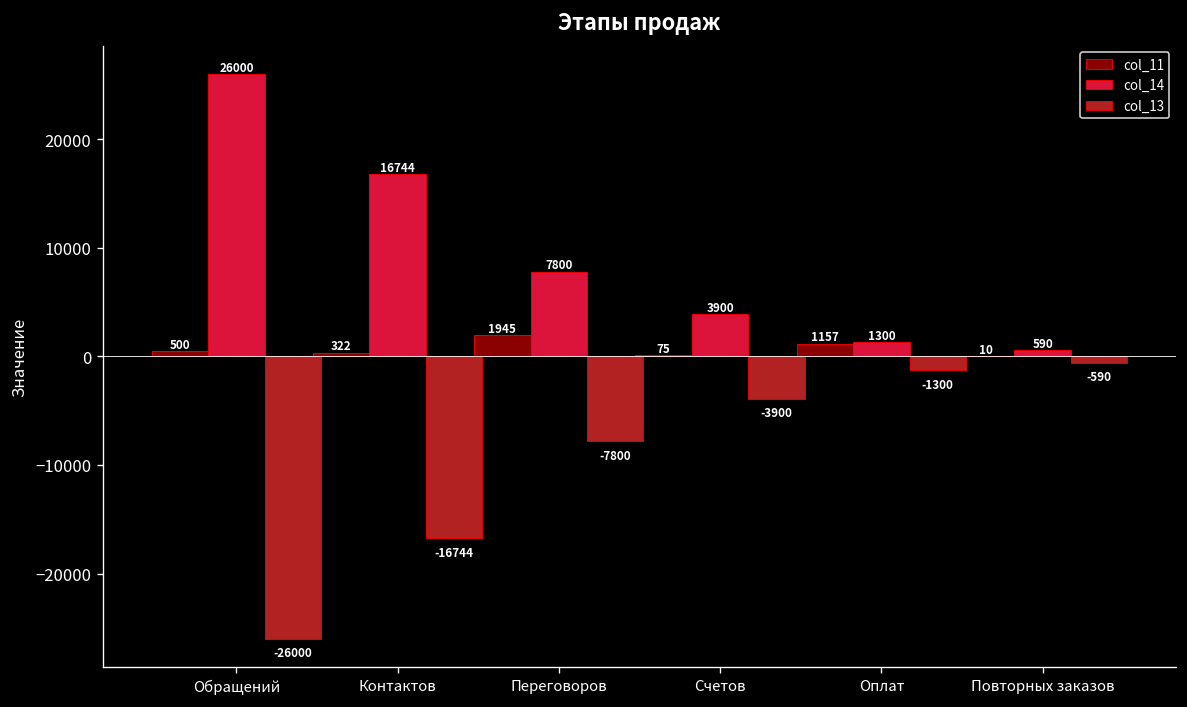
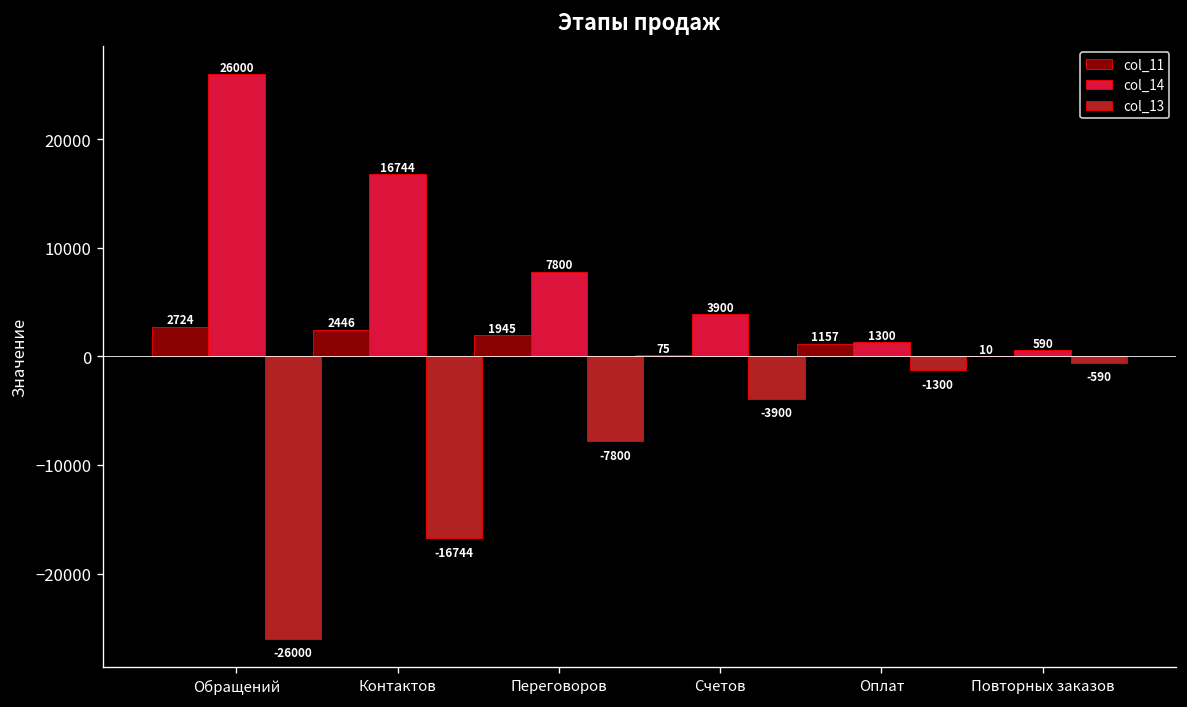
col_11, Обращений: 500 -> 2724
col_11, Контактов: 322 -> 2446
